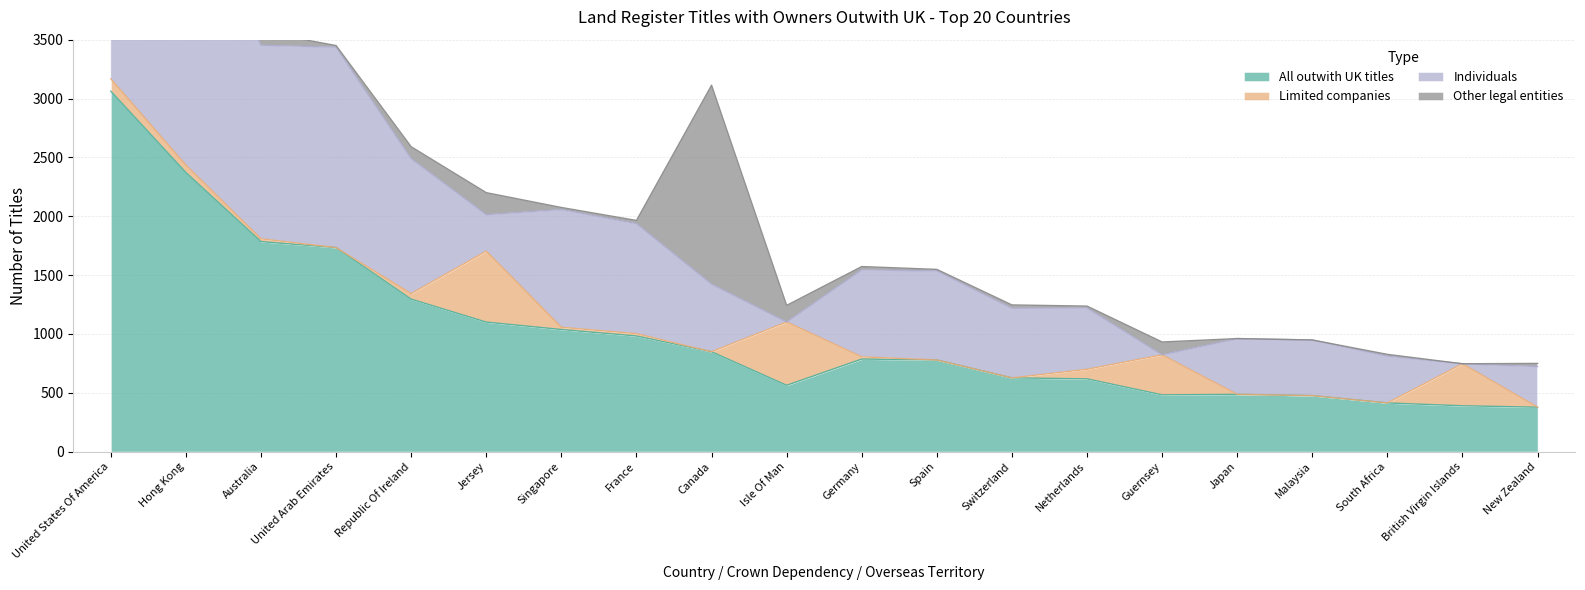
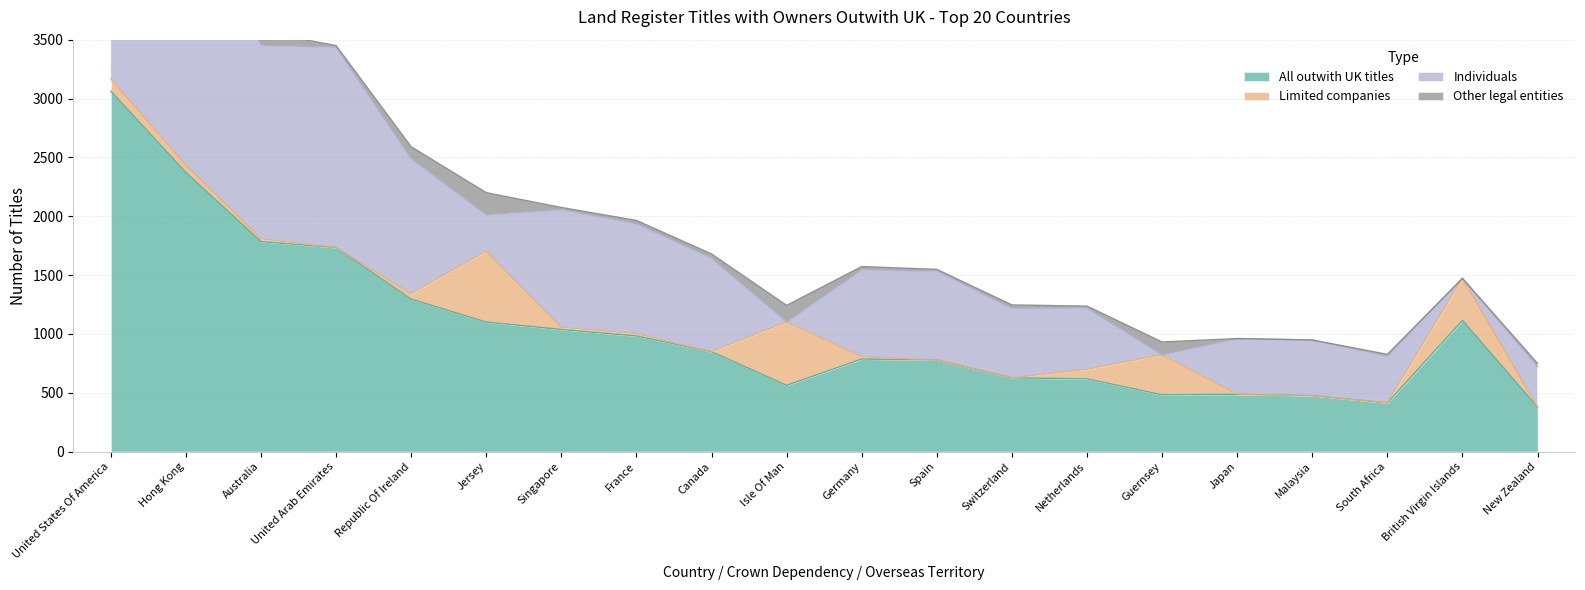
Individuals, Canada: 580 -> 800
Other legal entities, Canada: 1690 -> 40
All outwith UK titles, British Virgin Islands: 390 -> 1120
